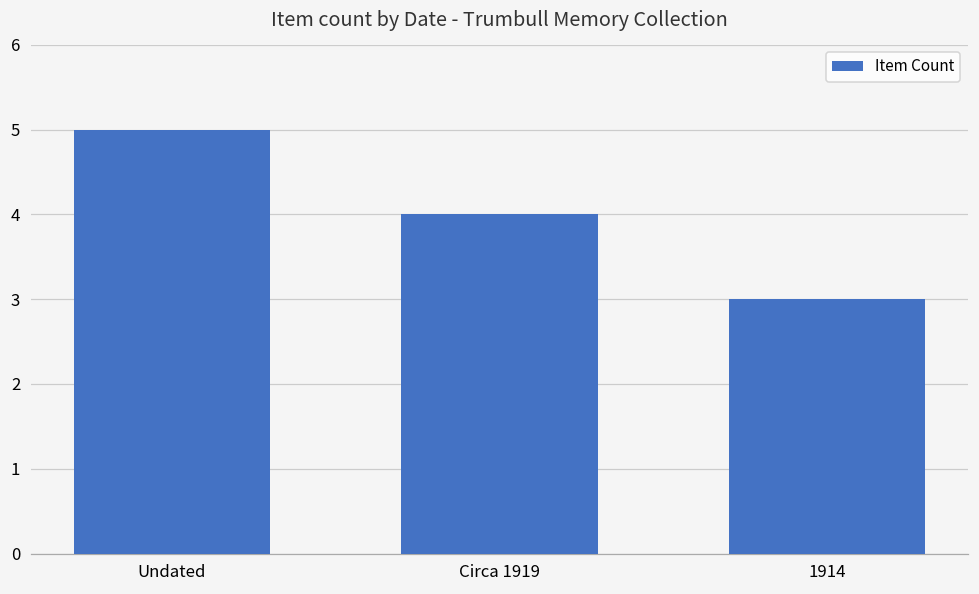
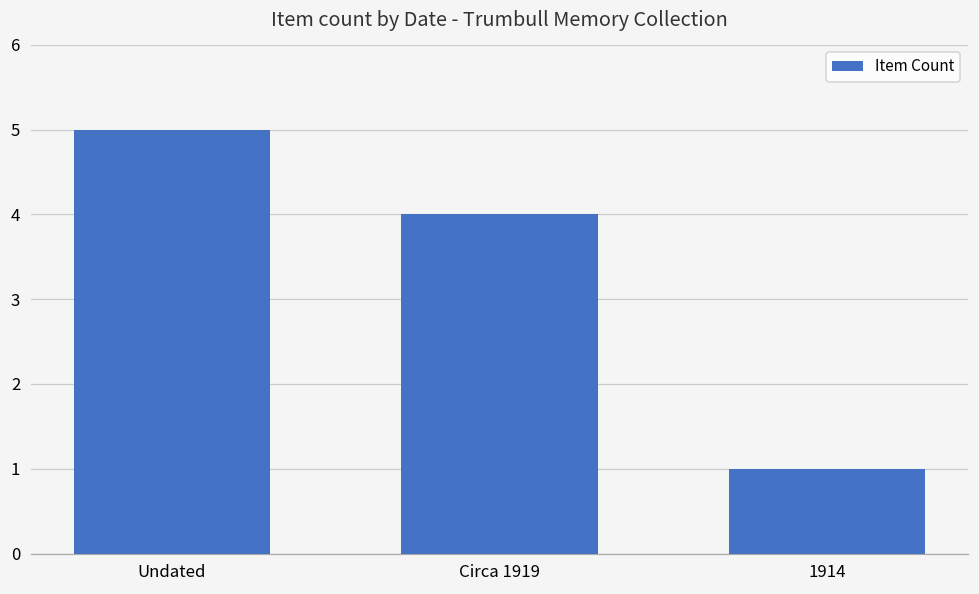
1914: 3 -> 1
